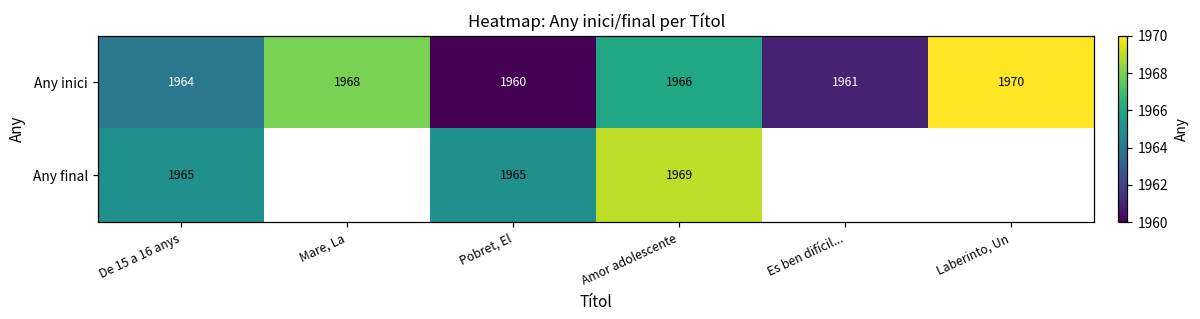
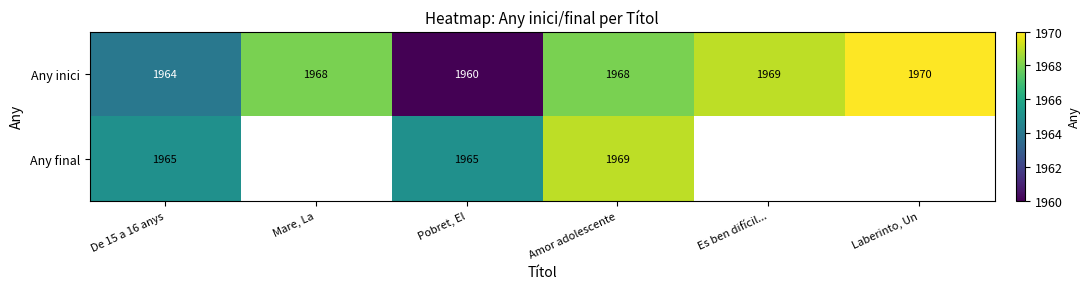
Any inici, Amor adolescente: 1966 -> 1968
Any inici, Es ben difícil...: 1961 -> 1969
